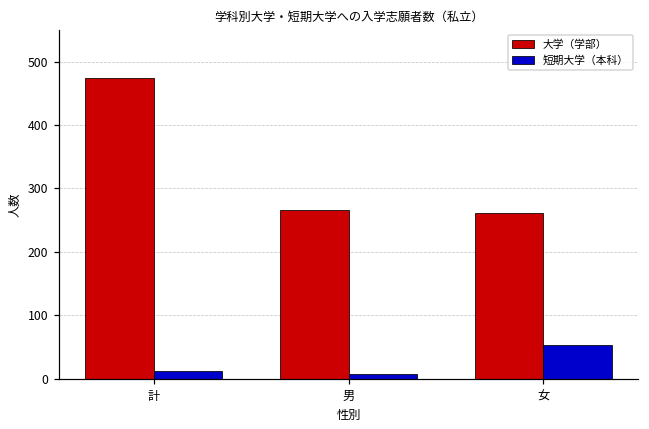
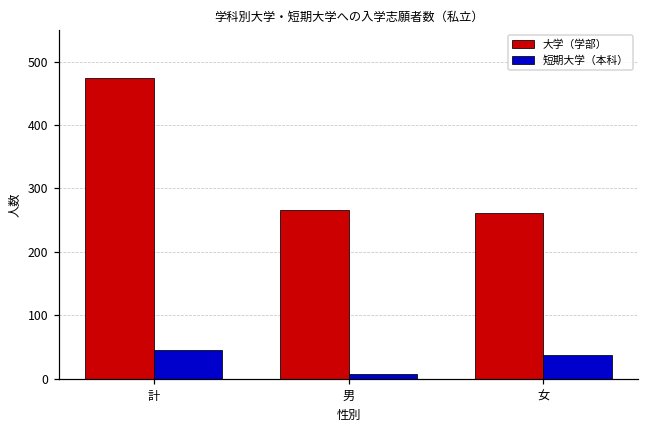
短期大学（本科）, 計: 10 -> 50
短期大学（本科）, 女: 50 -> 40
